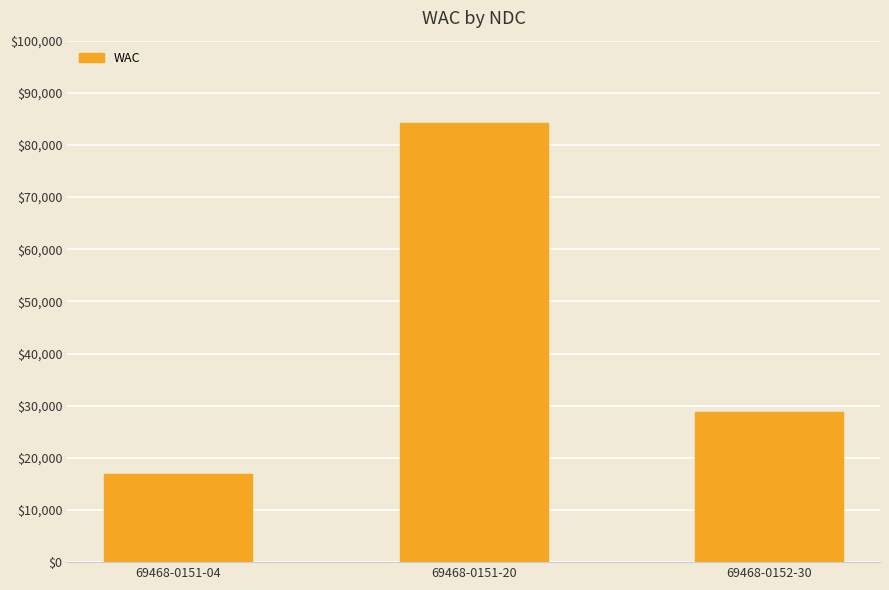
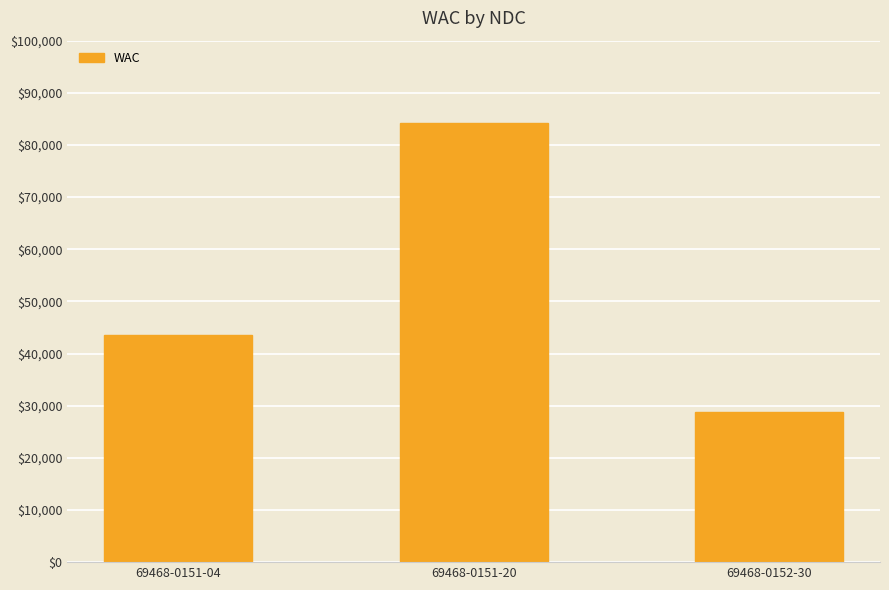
69468-0151-04: $17,000 -> $44,000
